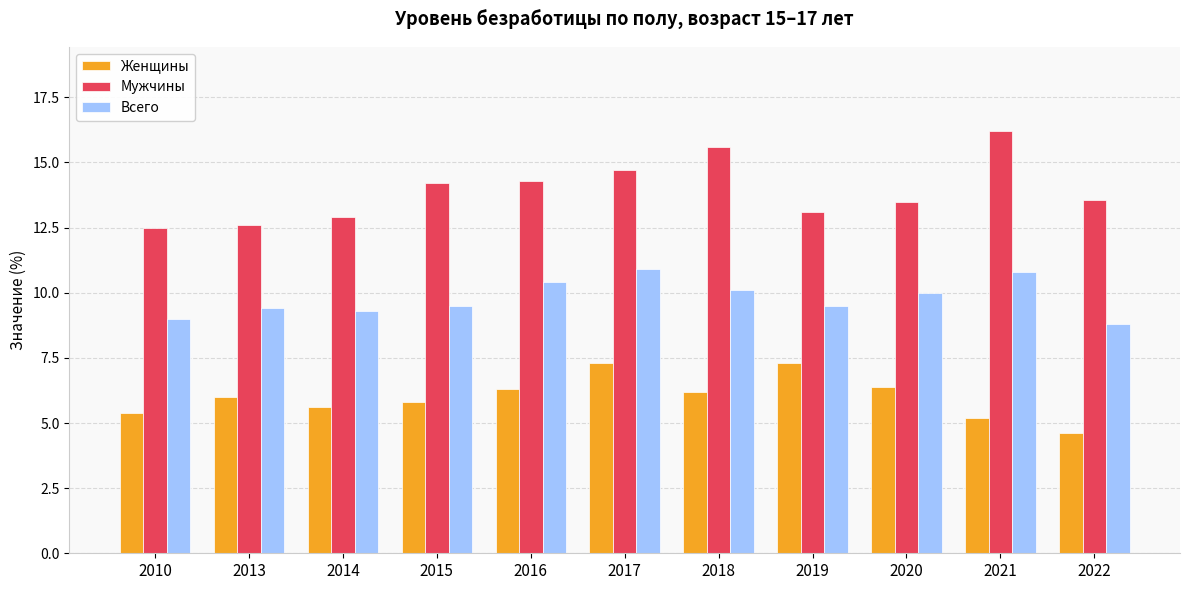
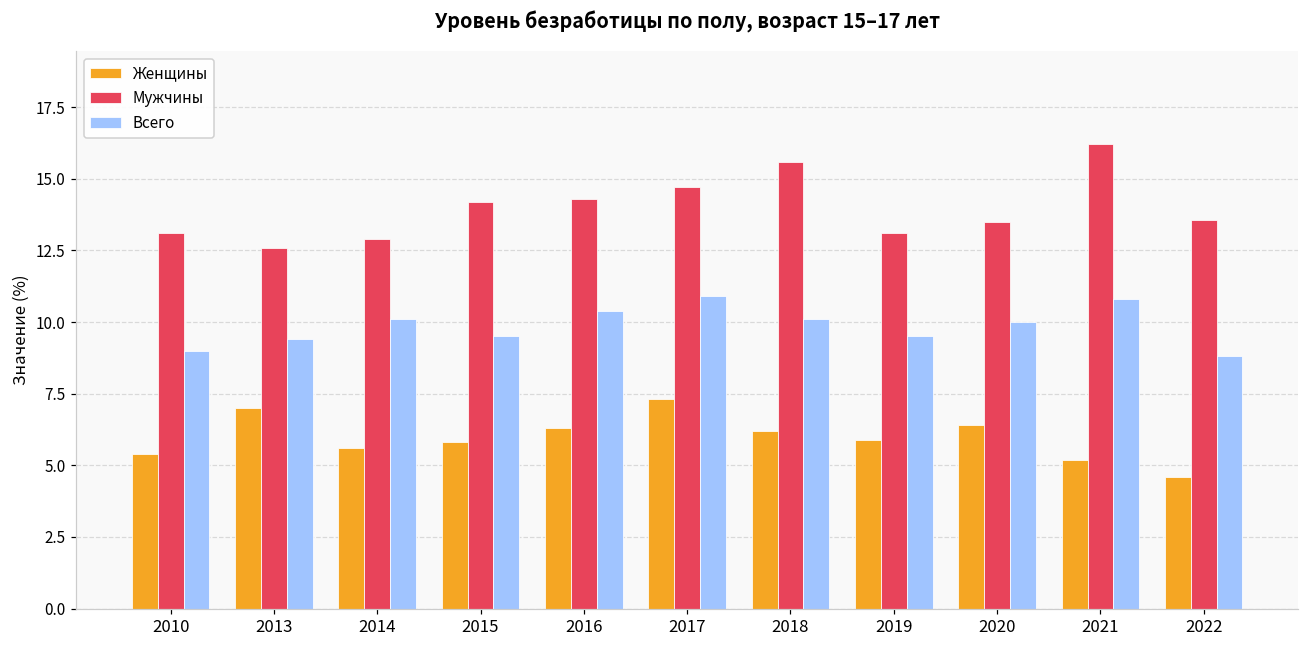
Мужчины, 2010: 12.5 -> 13.1
Женщины, 2013: 6 -> 7
Всего, 2014: 9.3 -> 10.1
Женщины, 2019: 7.3 -> 5.9
